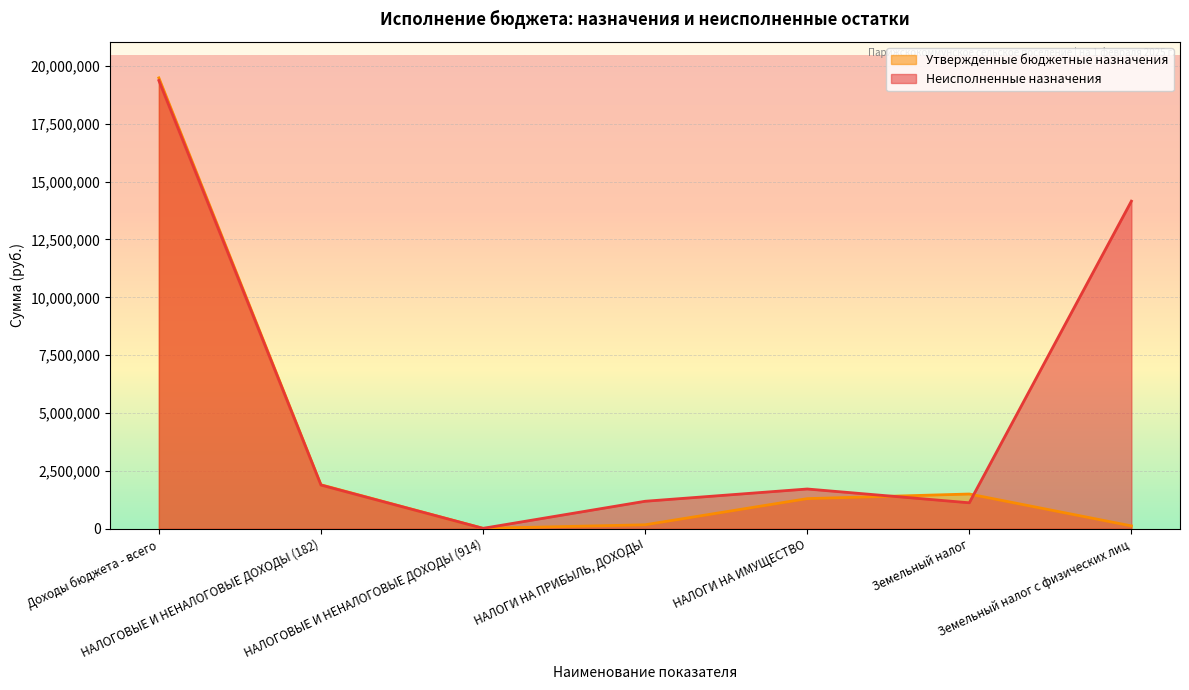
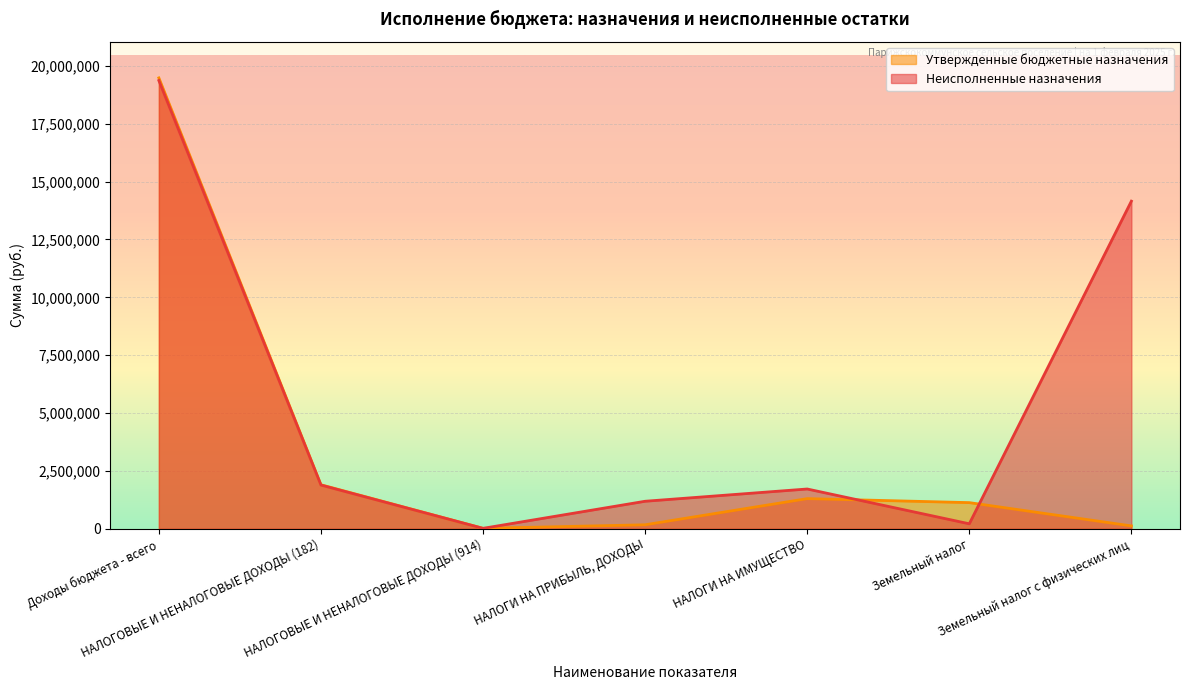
Утвержденные бюджетные назначения, Земельный налог: 1,500,000 -> 1,100,000
Неисполненные назначения, Земельный налог: 1,100,000 -> 200,000
